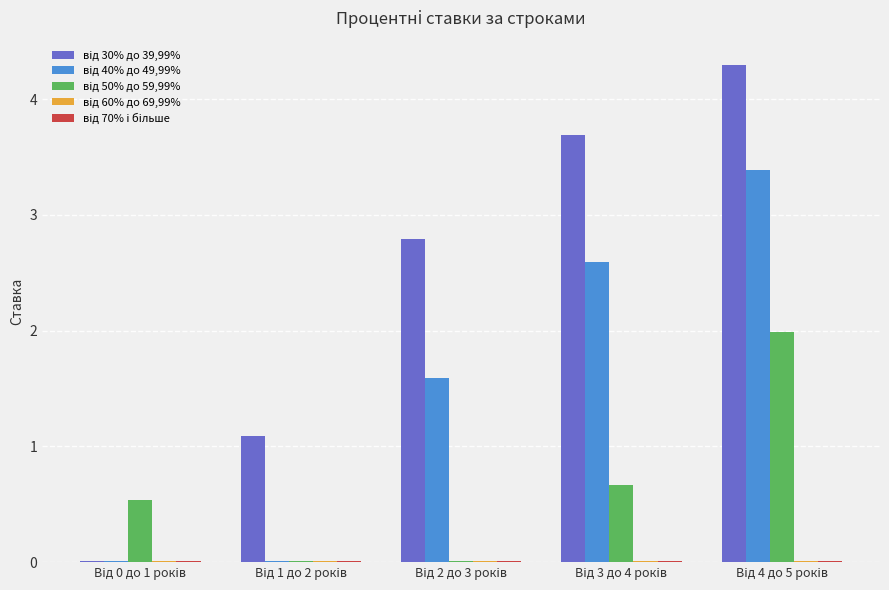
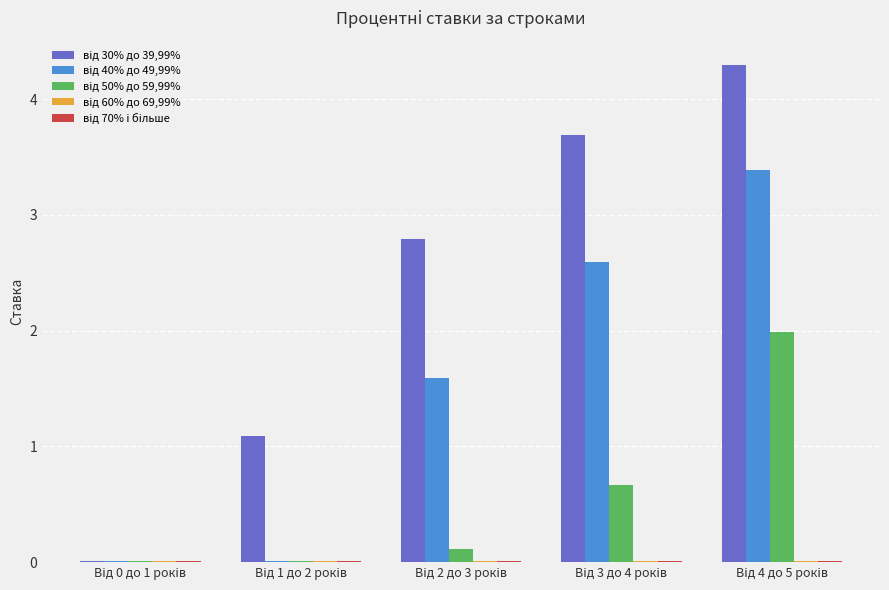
від 50% до 59,99%, Від 0 до 1 років: 0.54 -> 0.01
від 50% до 59,99%, Від 2 до 3 років: 0.01 -> 0.11
